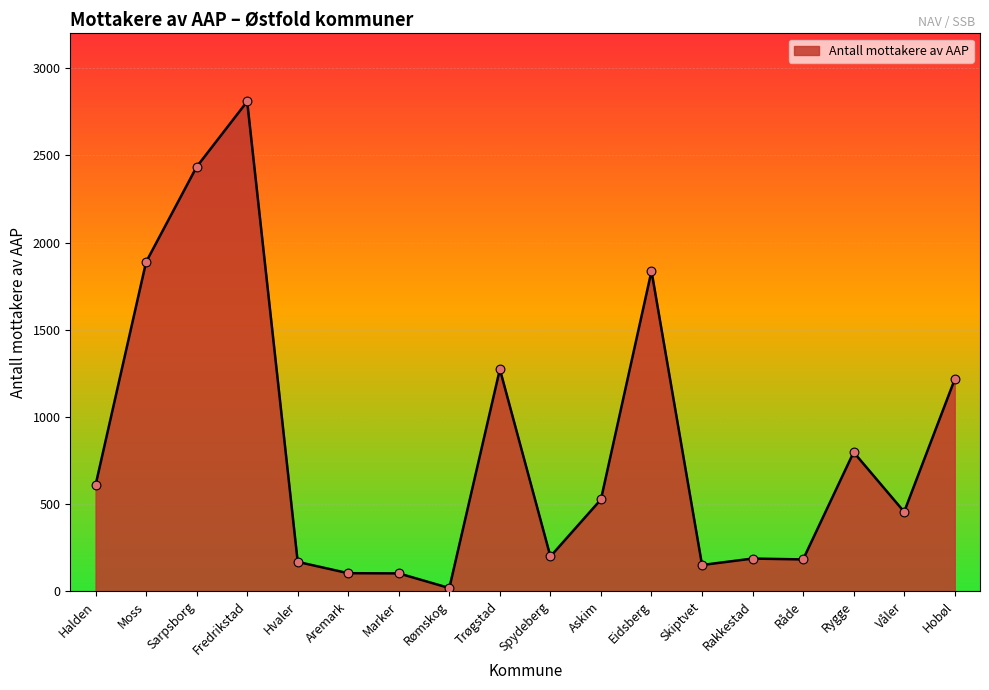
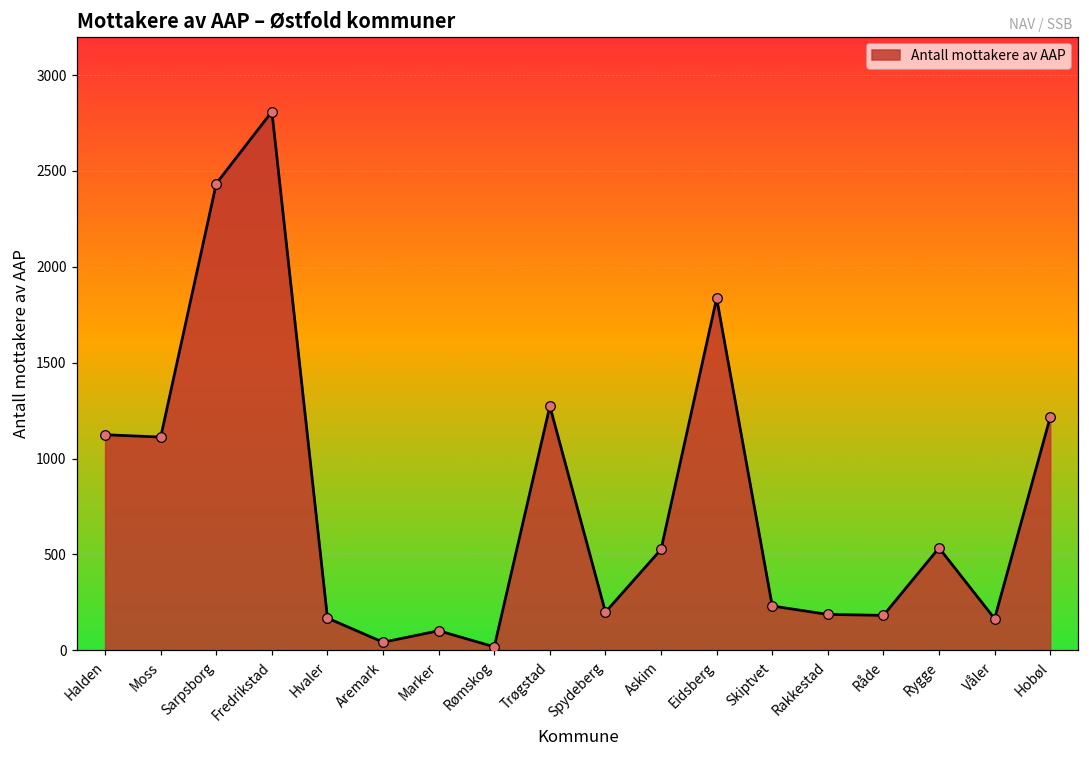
Halden: 610 -> 1120
Moss: 1890 -> 1110
Aremark: 100 -> 40
Skiptvet: 150 -> 230
Rygge: 800 -> 530
Våler: 460 -> 170
